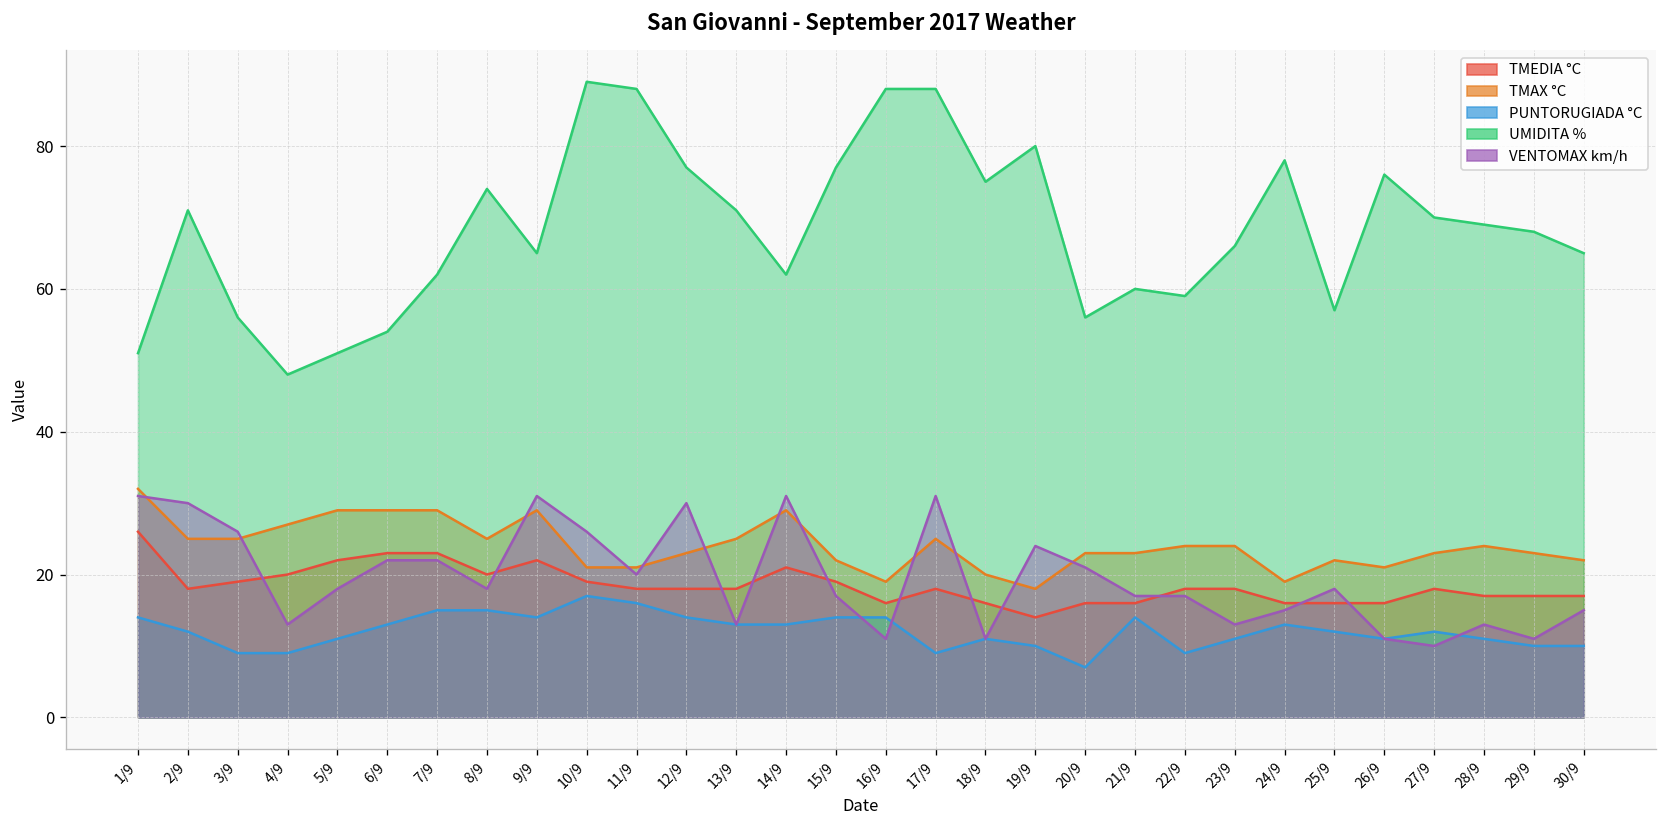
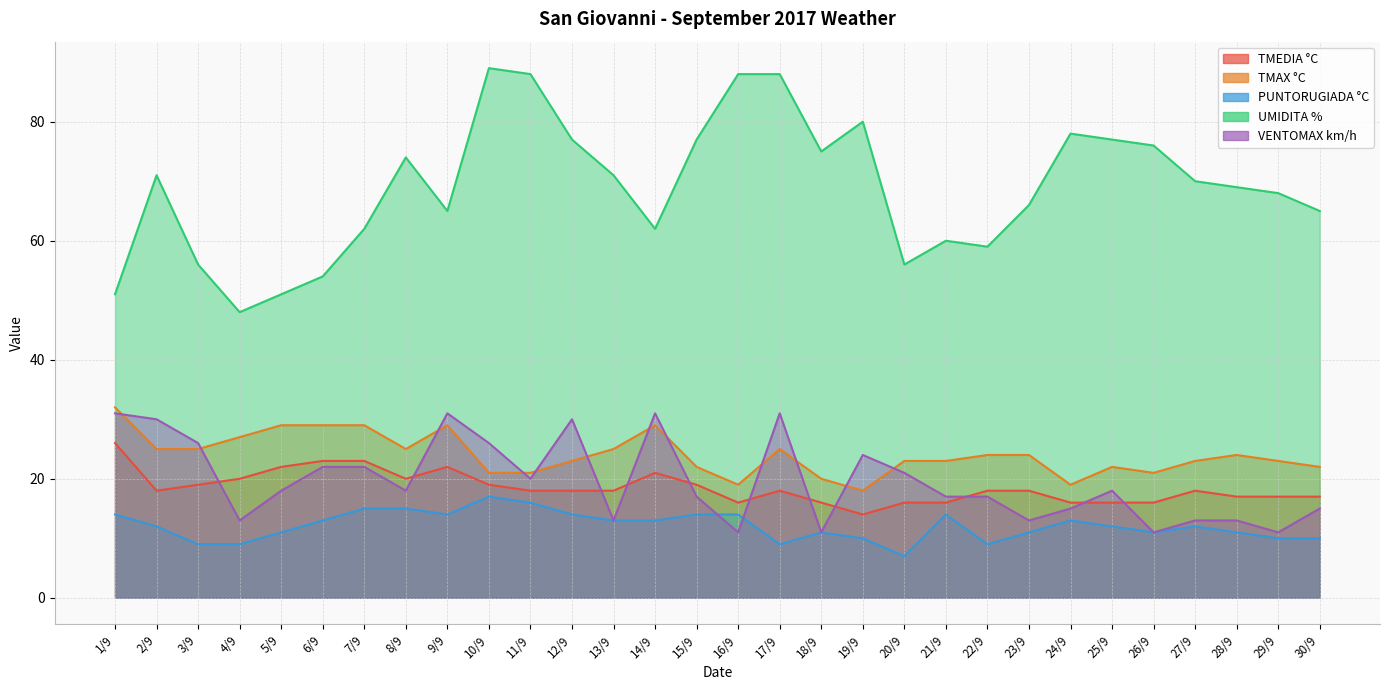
UMIDITA %, 25/9: 57 -> 77
VENTOMAX km/h, 27/9: 10 -> 13
